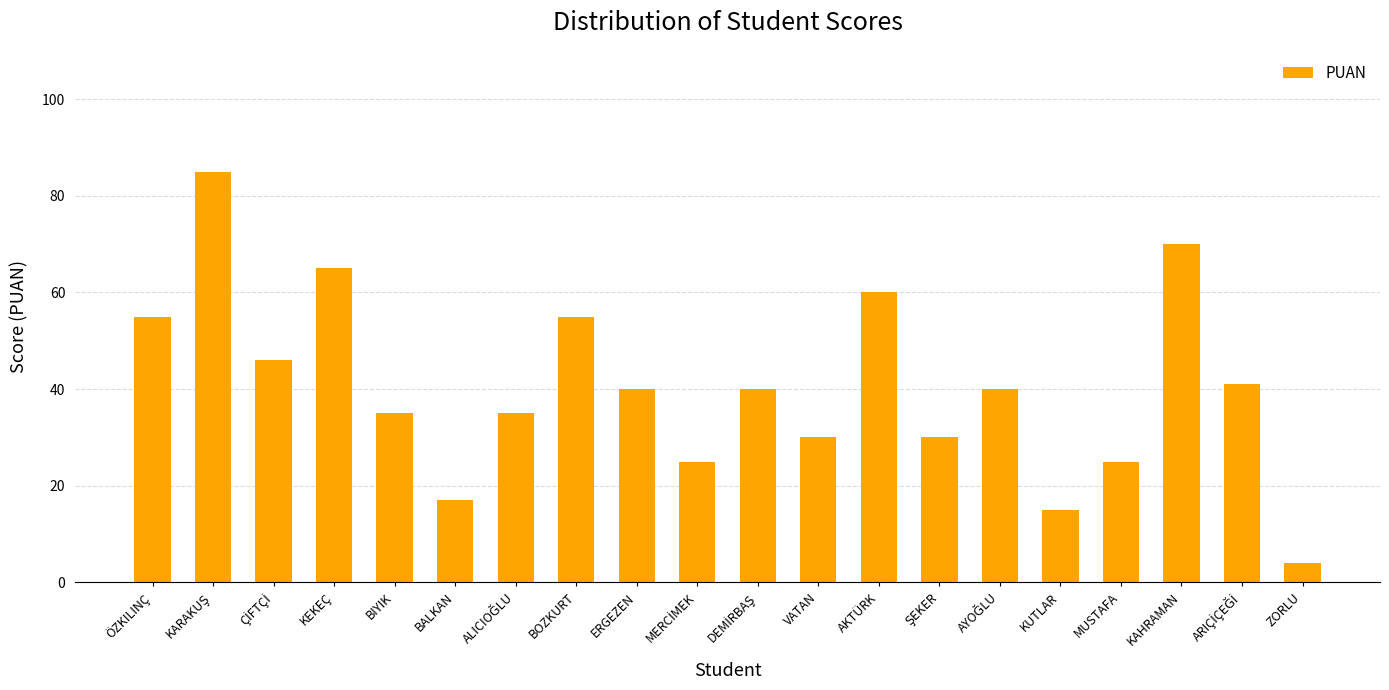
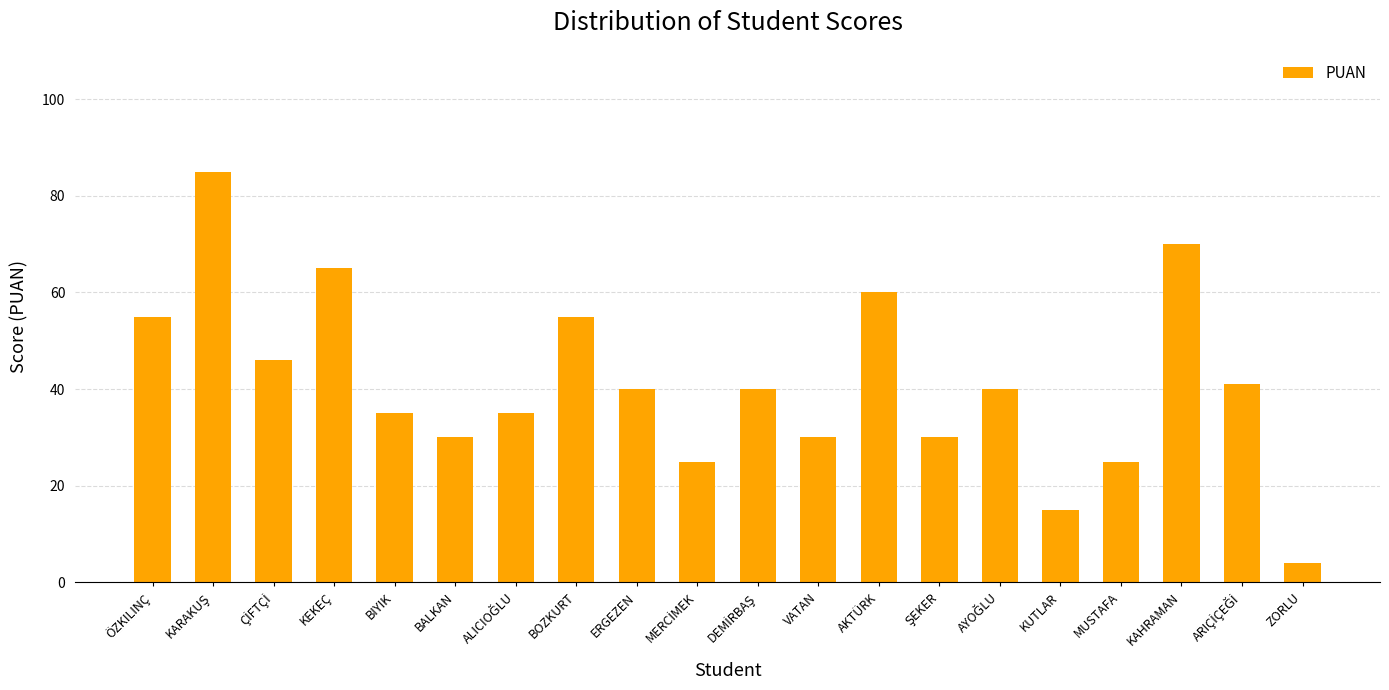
BALKAN: 17 -> 30
